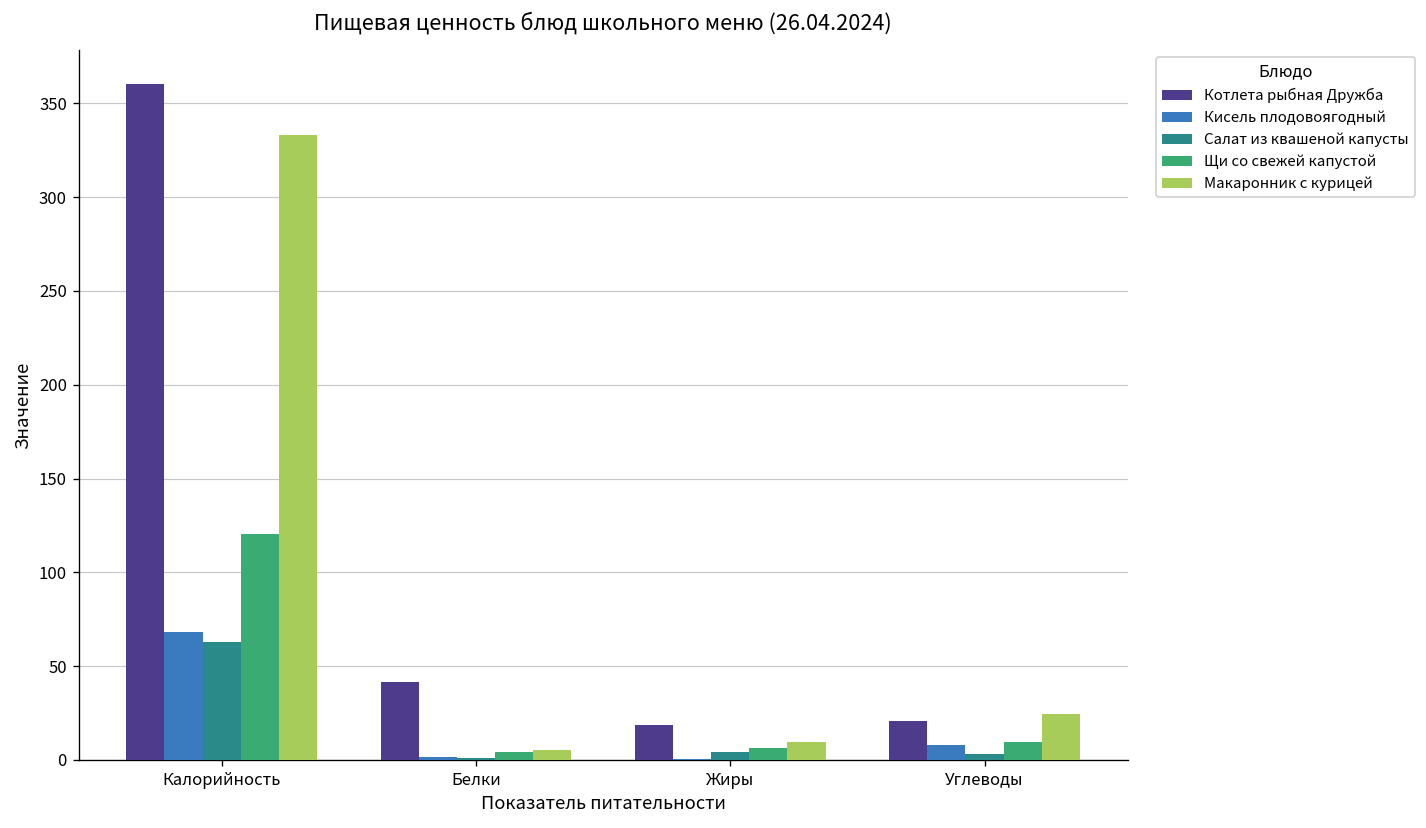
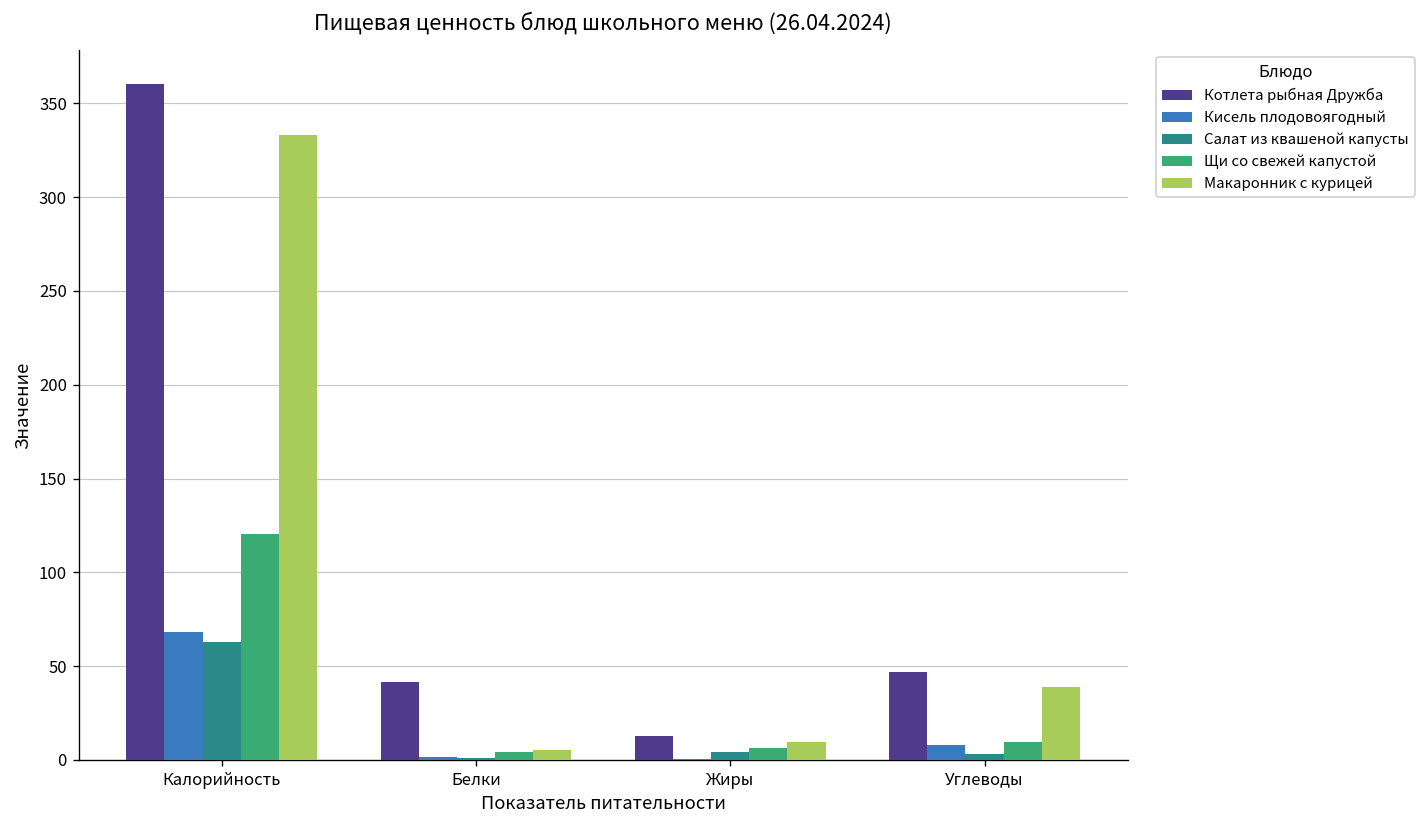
Котлета рыбная Дружба, Жиры: 19 -> 13
Котлета рыбная Дружба, Углеводы: 21 -> 47
Макаронник с курицей, Углеводы: 25 -> 39
